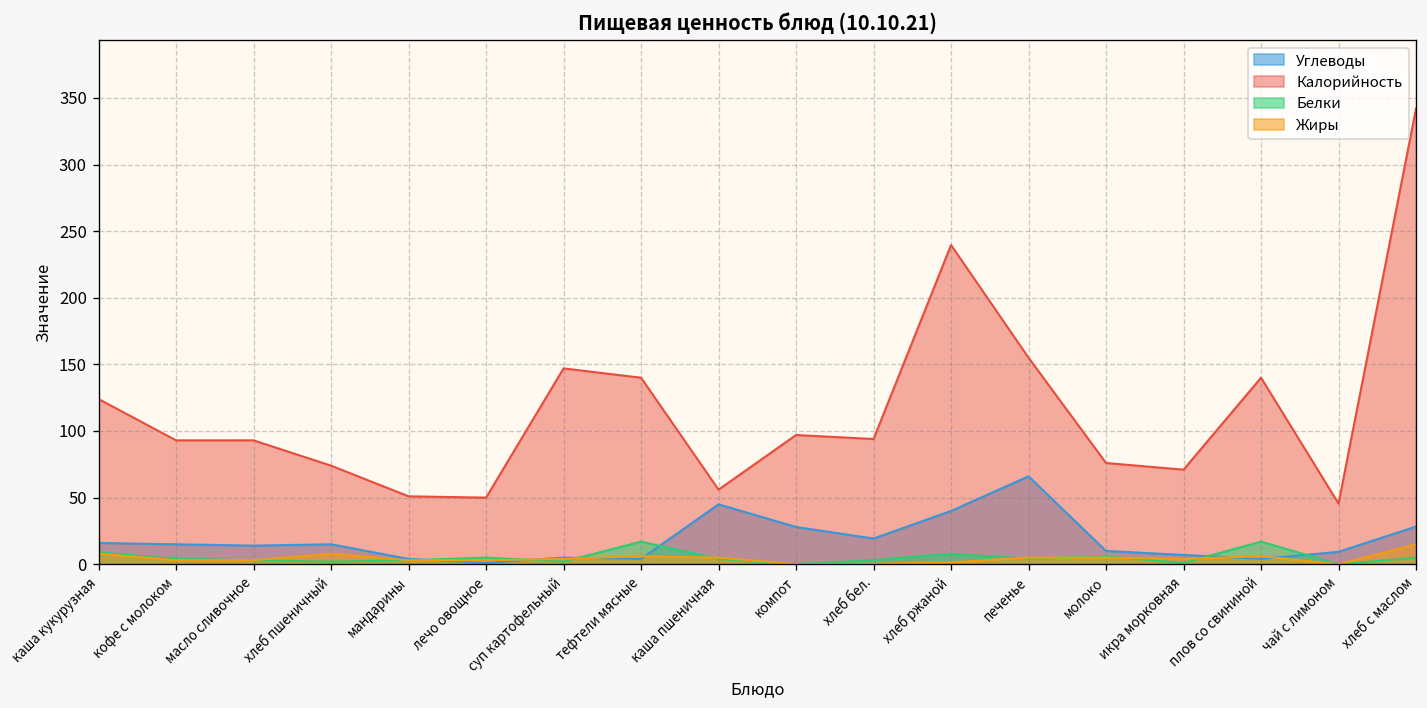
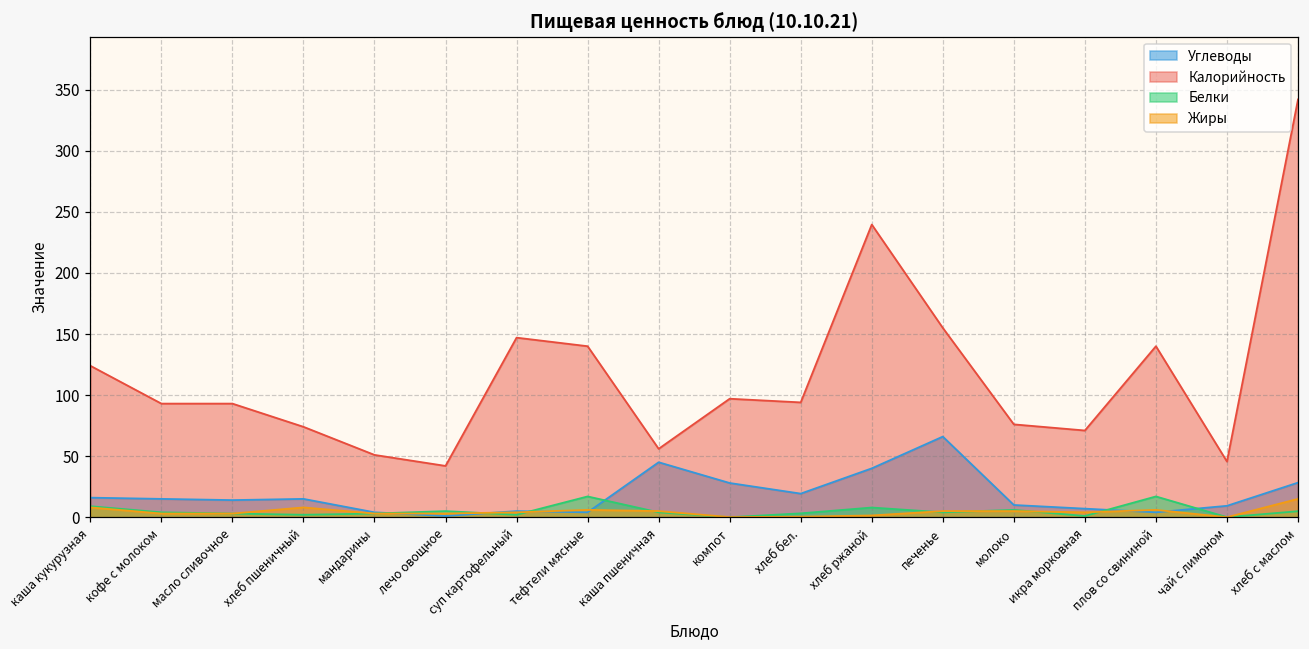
Калорийность, лечо овощное: 50 -> 42
